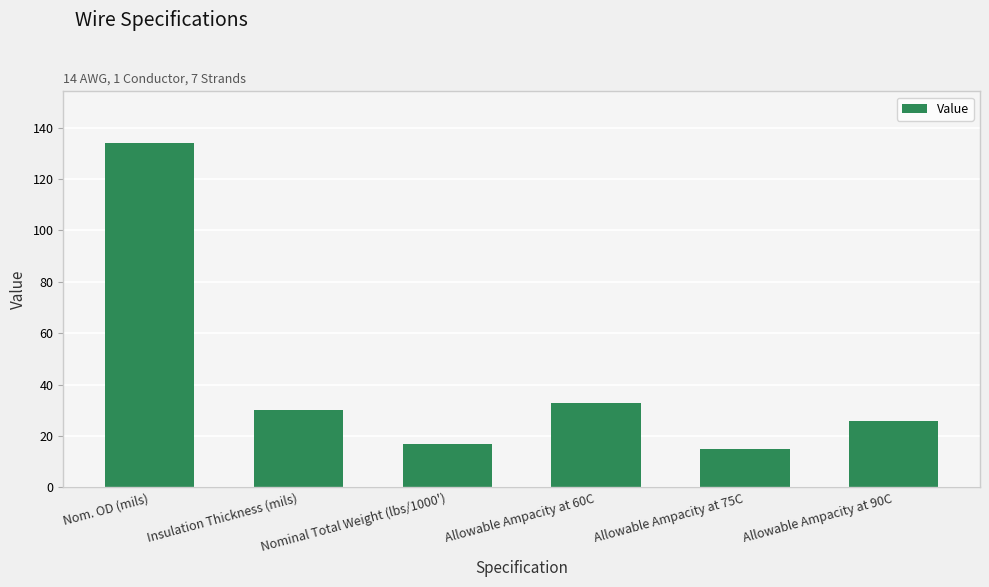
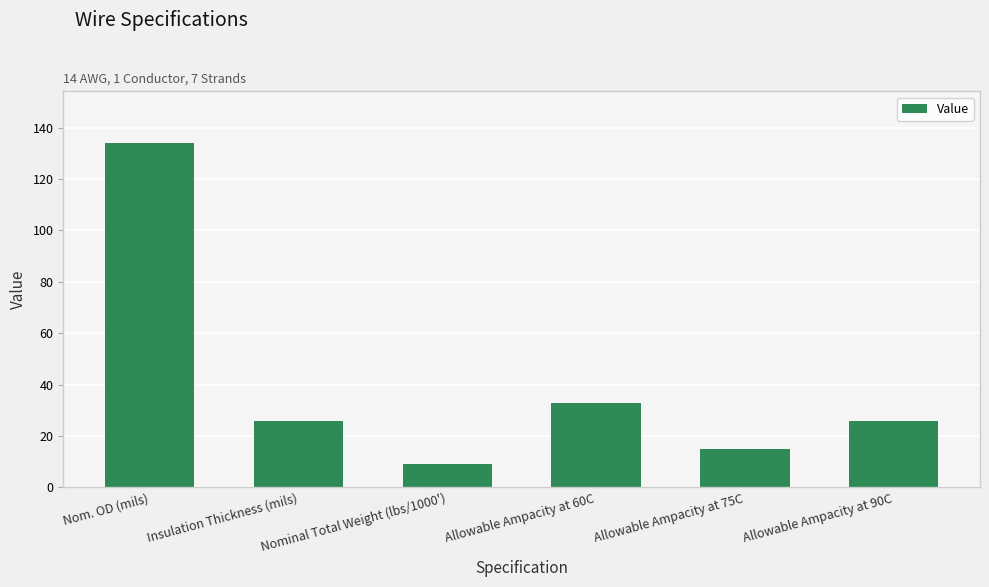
Insulation Thickness (mils): 30 -> 26
Nominal Total Weight (lbs/1000'): 17 -> 9
